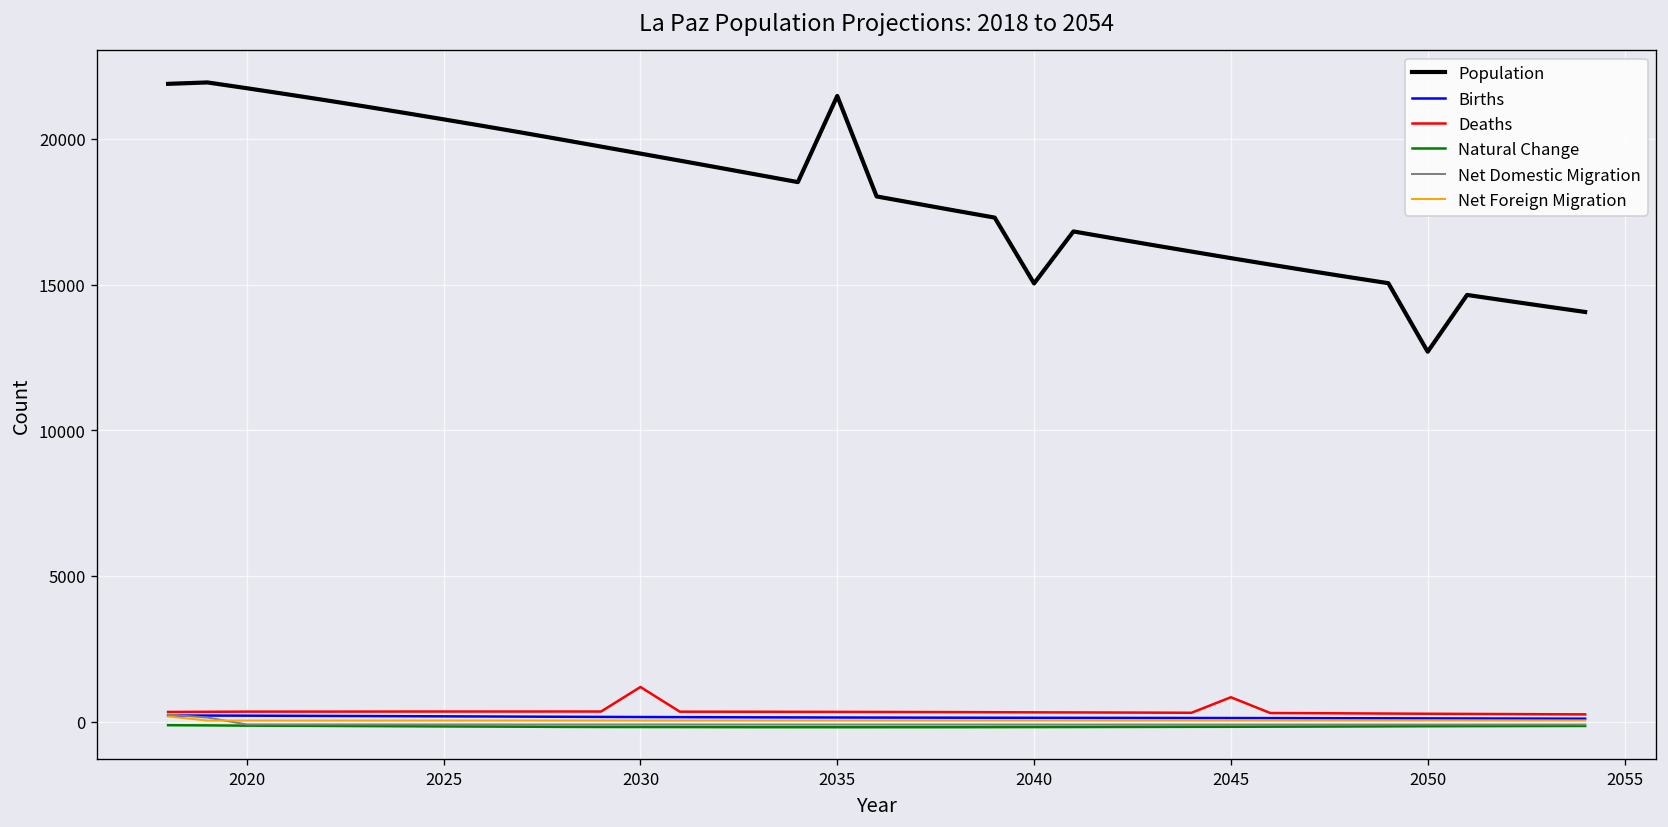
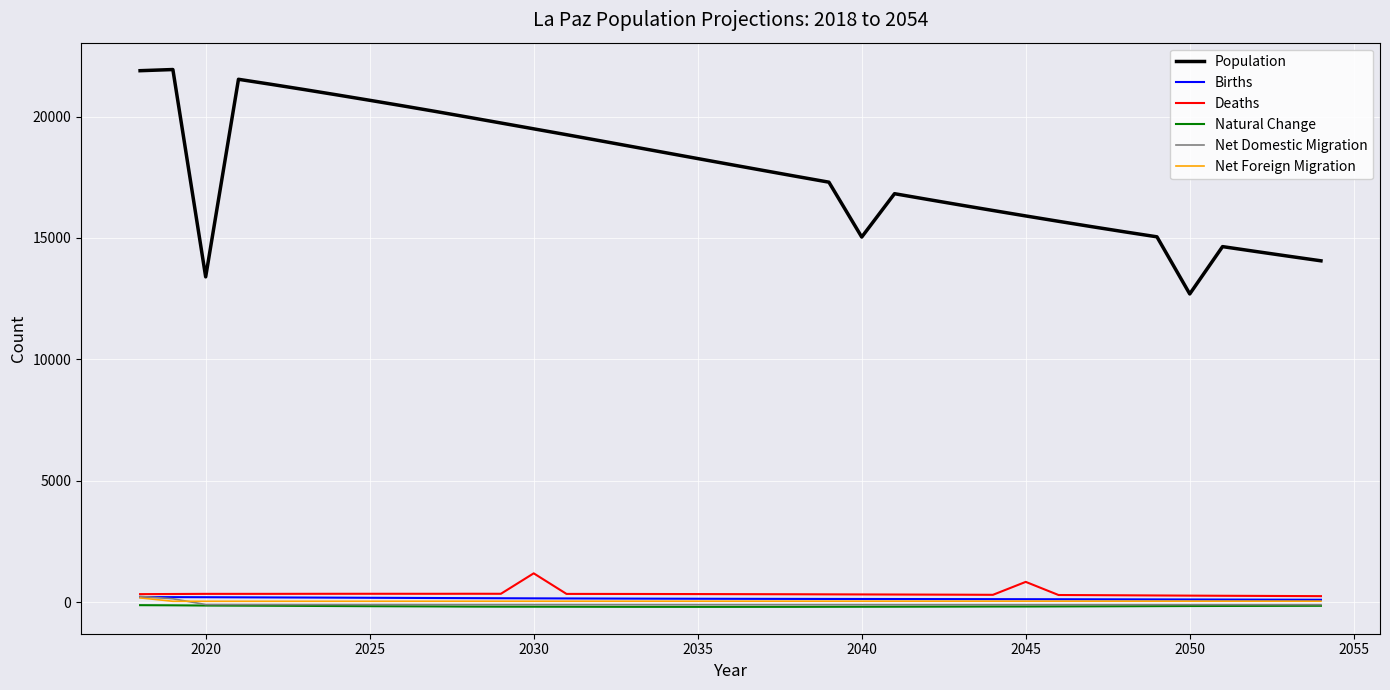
Population, 2020: 21700 -> 13400
Population, 2035: 21500 -> 18300
